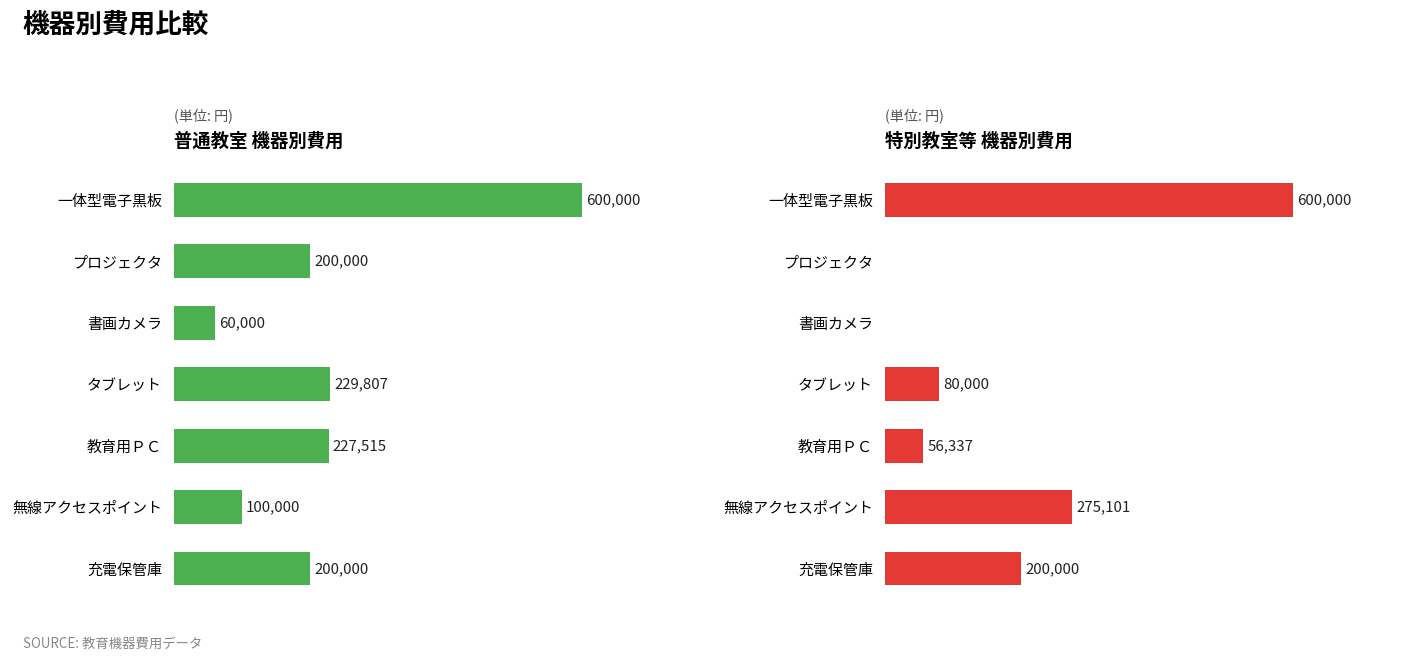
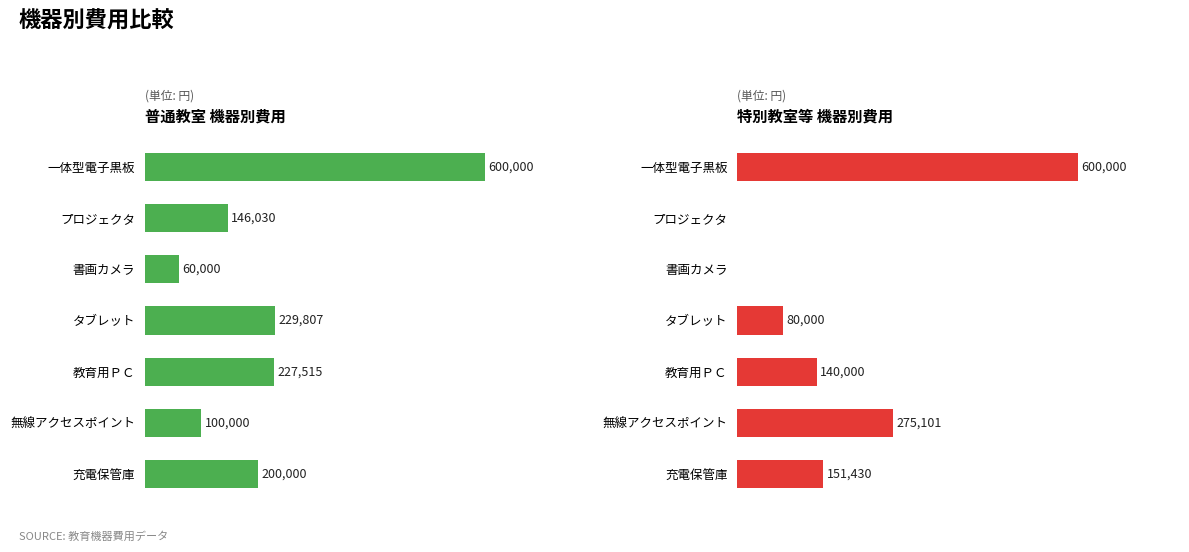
普通教室 機器別費用, プロジェクタ: 200,000 -> 146,030
特別教室等 機器別費用, 教育用ＰＣ: 56,337 -> 140,000
特別教室等 機器別費用, 充電保管庫: 200,000 -> 151,430
